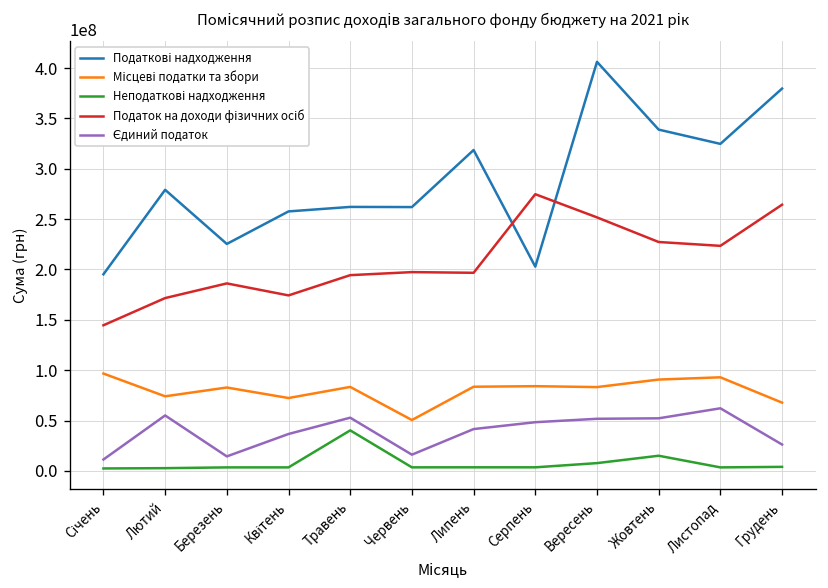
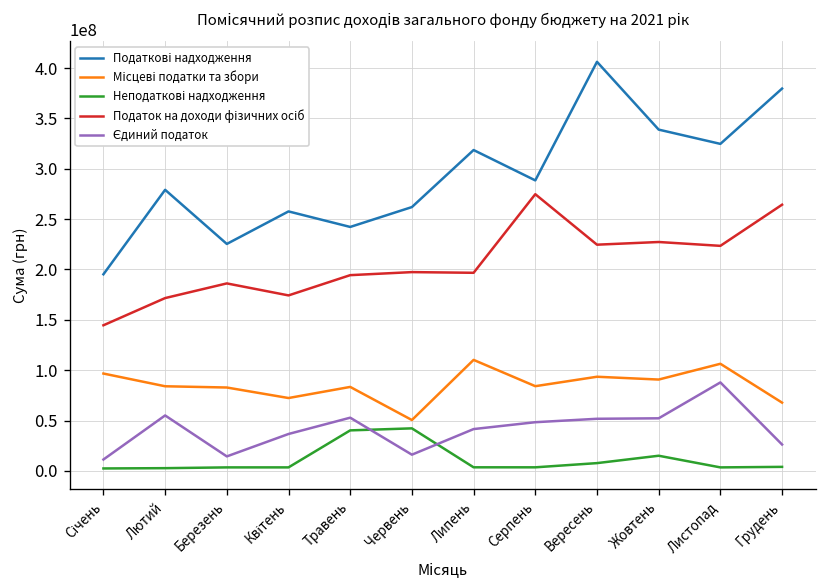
Місцеві податки та збори, Лютий: 70000000 -> 80000000
Податкові надходження, Травень: 260000000 -> 240000000
Неподаткові надходження, Червень: 0 -> 40000000
Місцеві податки та збори, Липень: 80000000 -> 110000000
Податкові надходження, Серпень: 200000000 -> 290000000
Місцеві податки та збори, Вересень: 80000000 -> 90000000
Податок на доходи фізичних осіб, Вересень: 250000000 -> 220000000
Місцеві податки та збори, Листопад: 90000000 -> 110000000
Єдиний податок, Листопад: 60000000 -> 90000000
